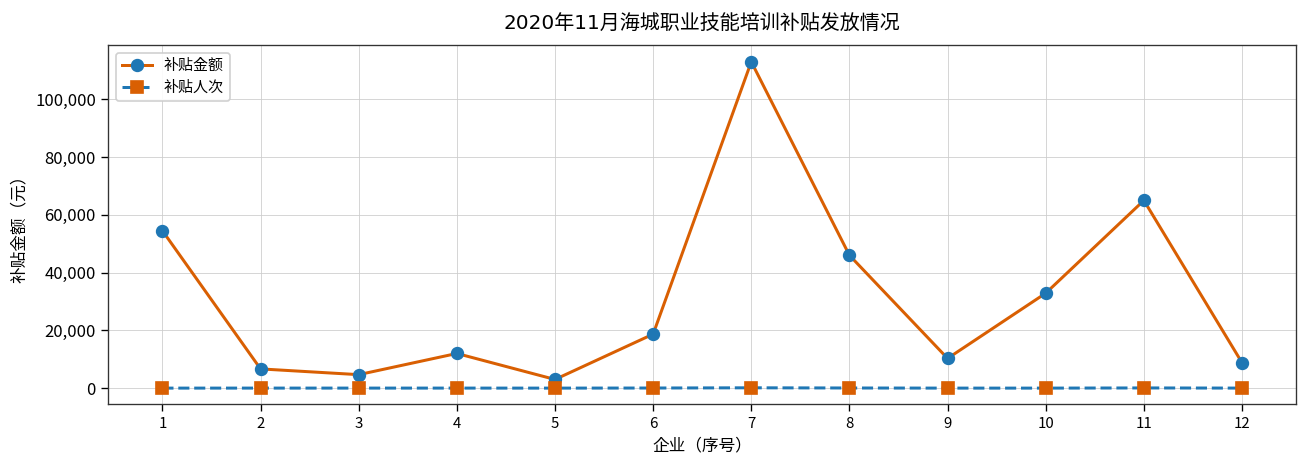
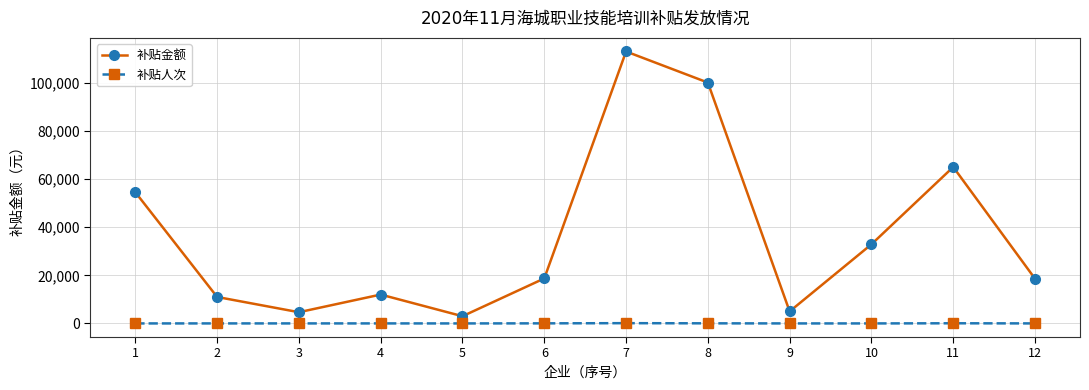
补贴金额, 2: 7,000 -> 11,000
补贴金额, 8: 46,000 -> 100,000
补贴金额, 9: 10,000 -> 5,000
补贴金额, 12: 9,000 -> 19,000
